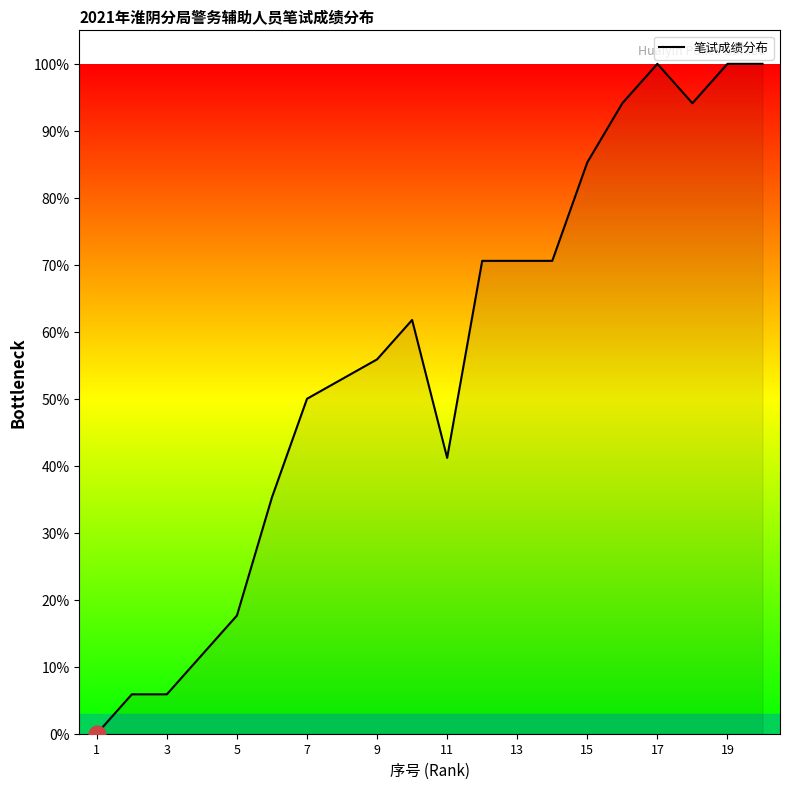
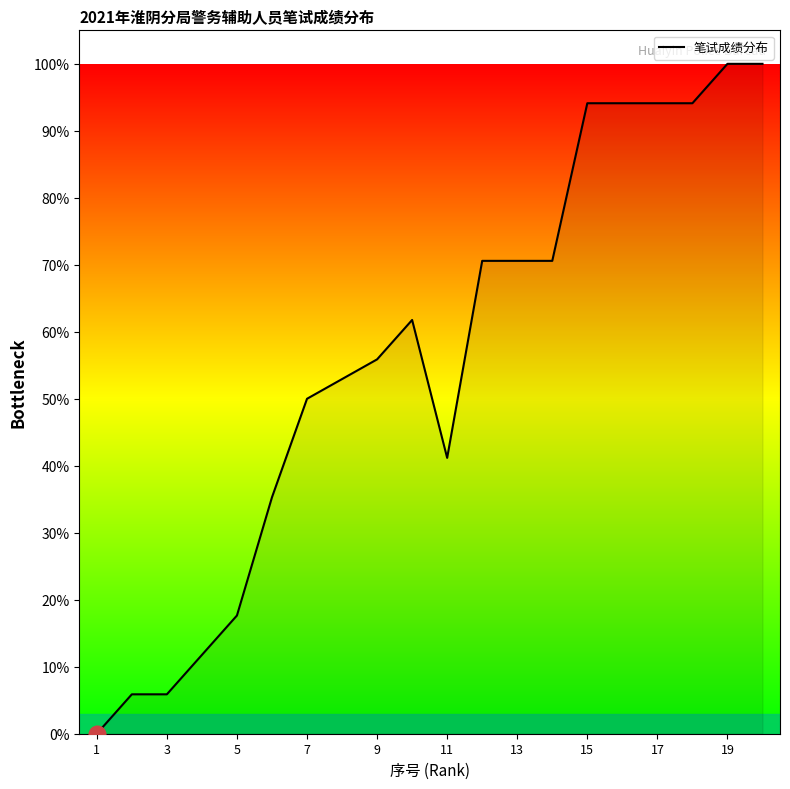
笔试成绩分布, 15: 85% -> 94%
笔试成绩分布, 17: 100% -> 94%
